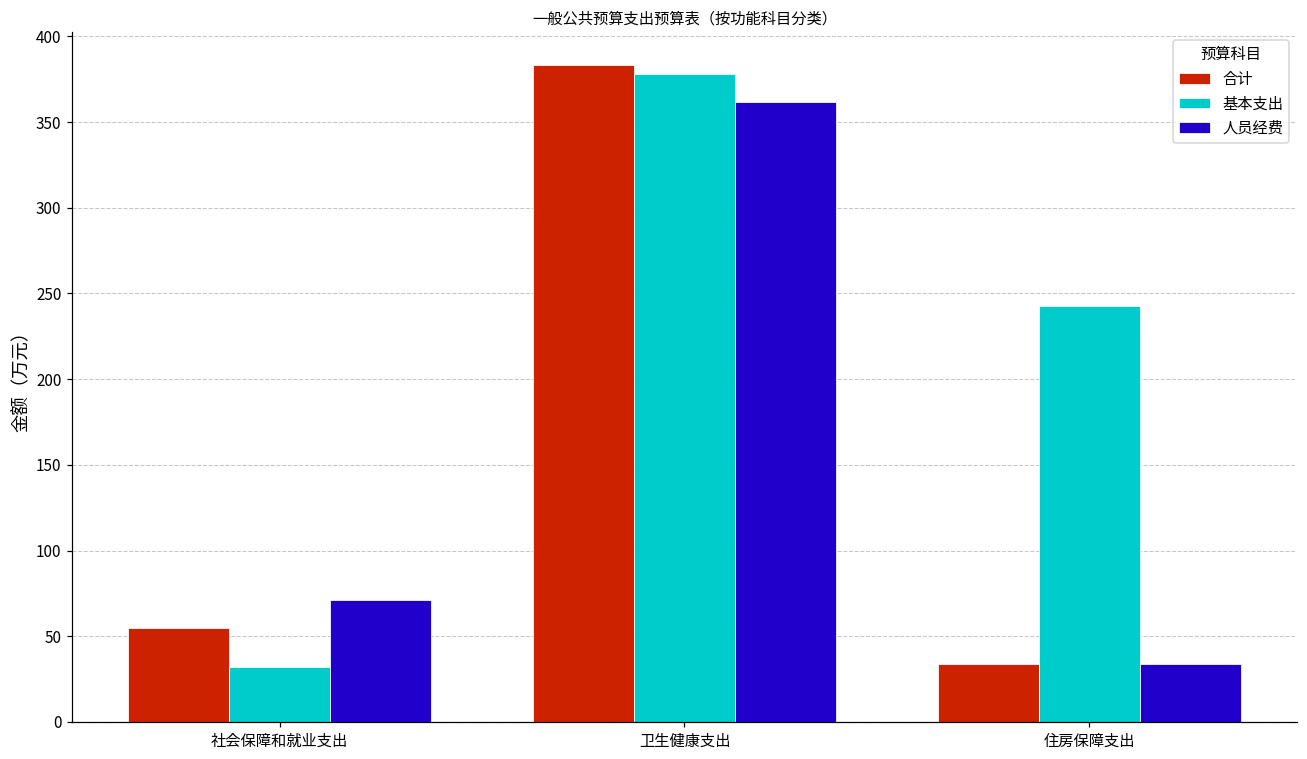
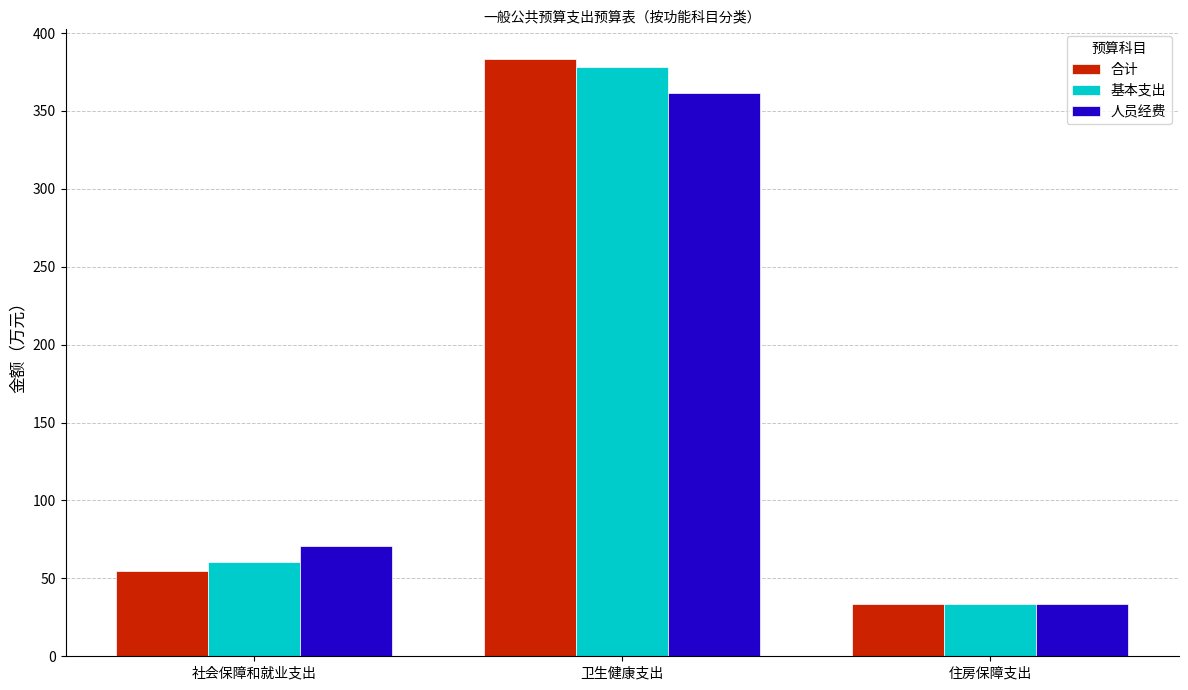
基本支出, 社会保障和就业支出: 32 -> 61
基本支出, 住房保障支出: 243 -> 34
